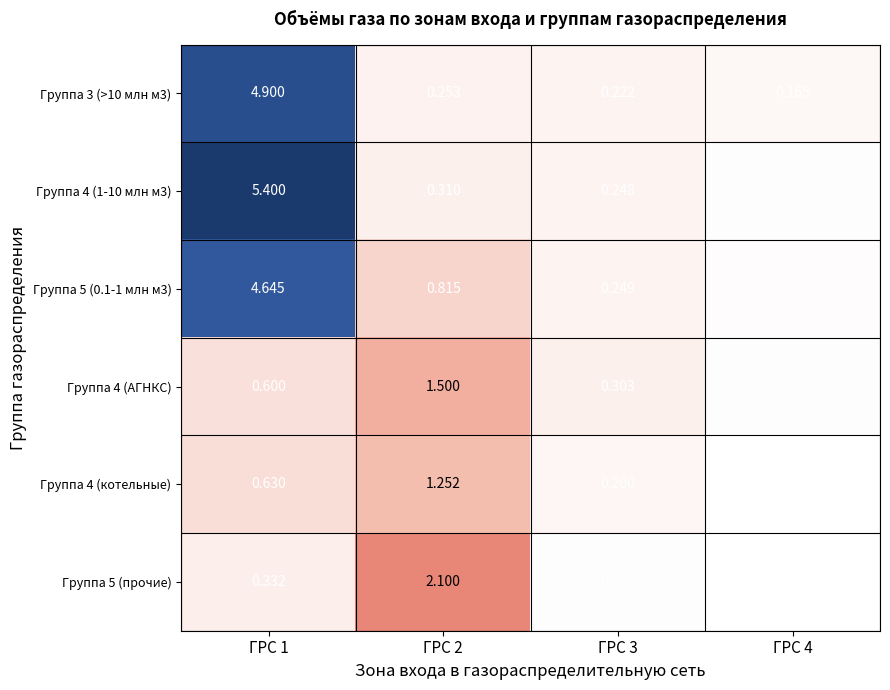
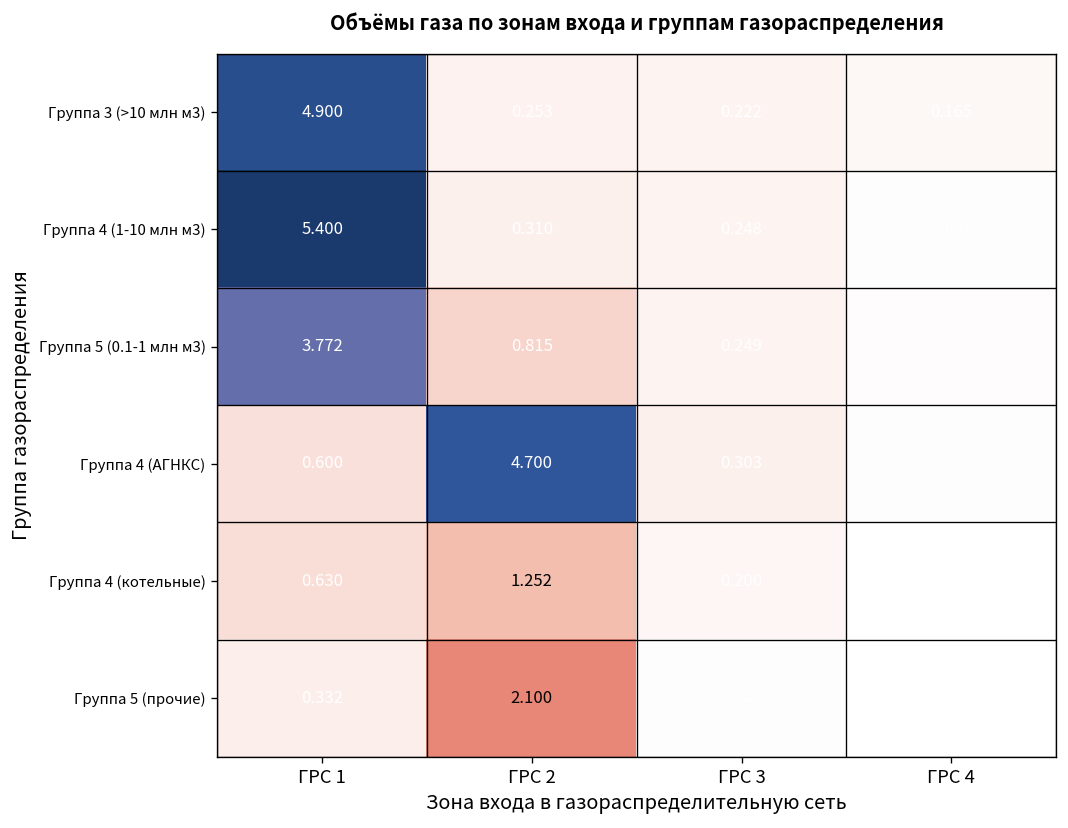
Группа 5 (0.1-1 млн м3), ГРС 1: 4.645 -> 3.772
Группа 4 (АГНКС), ГРС 2: 1.500 -> 4.700
